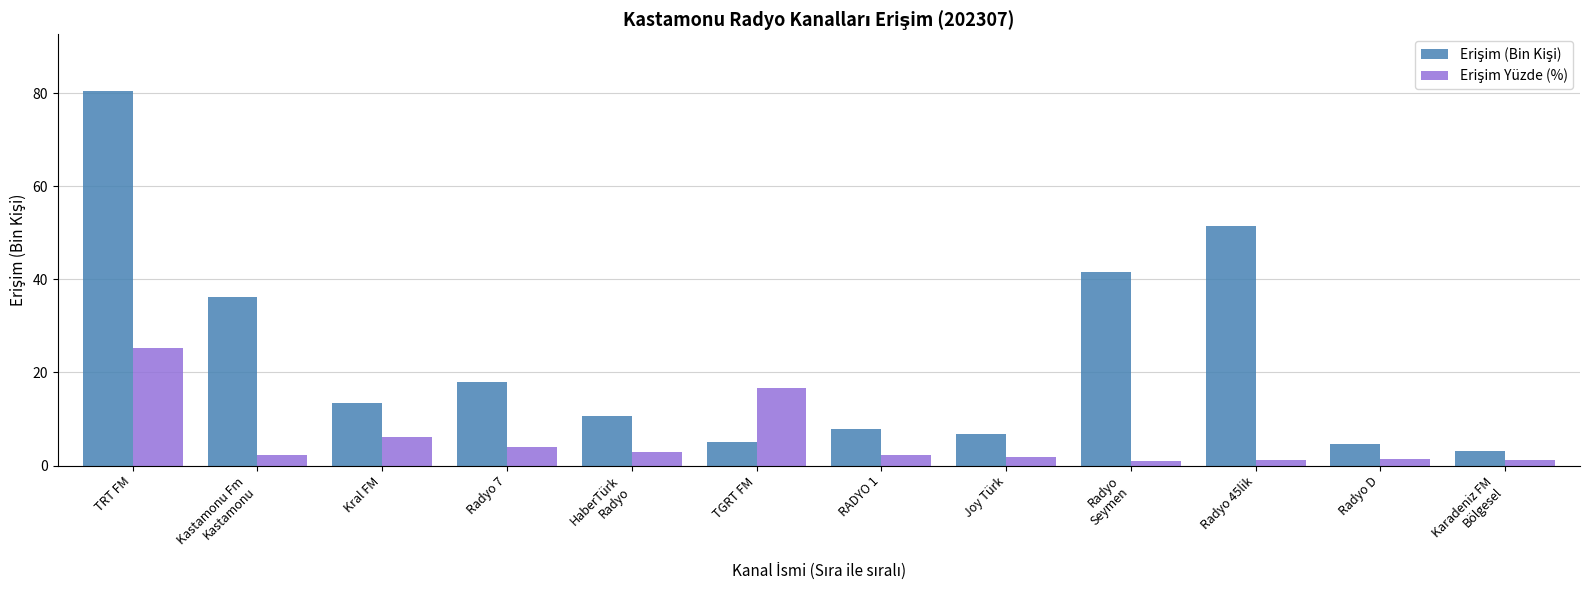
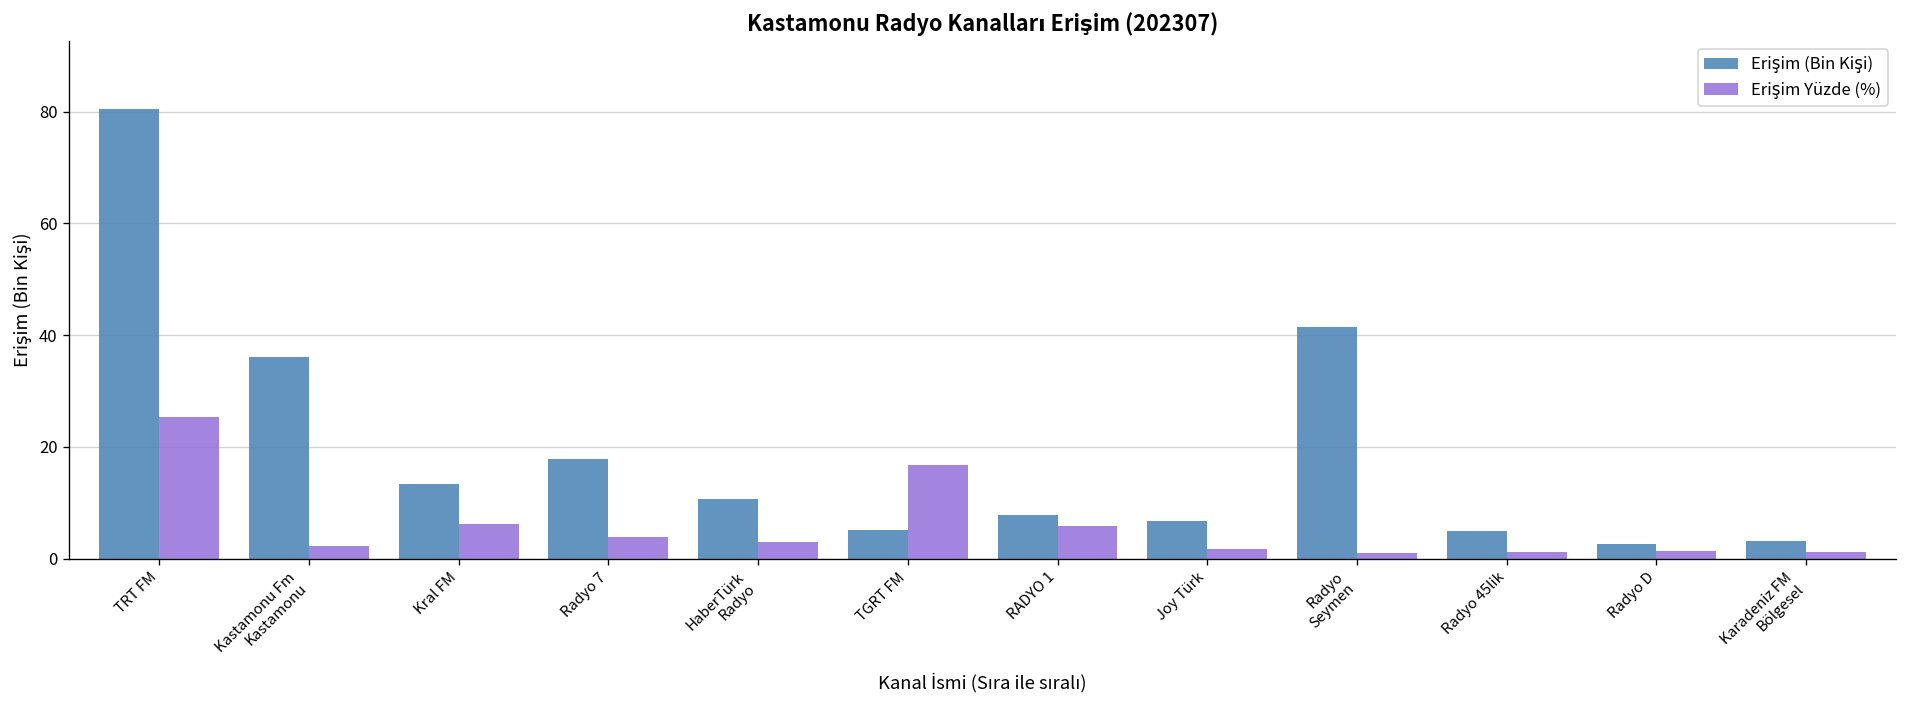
Erişim Yüzde (%), RADYO 1: 2 -> 6
Erişim (Bin Kişi), Radyo 45lik: 51 -> 5
Erişim (Bin Kişi), Radyo D: 5 -> 3
